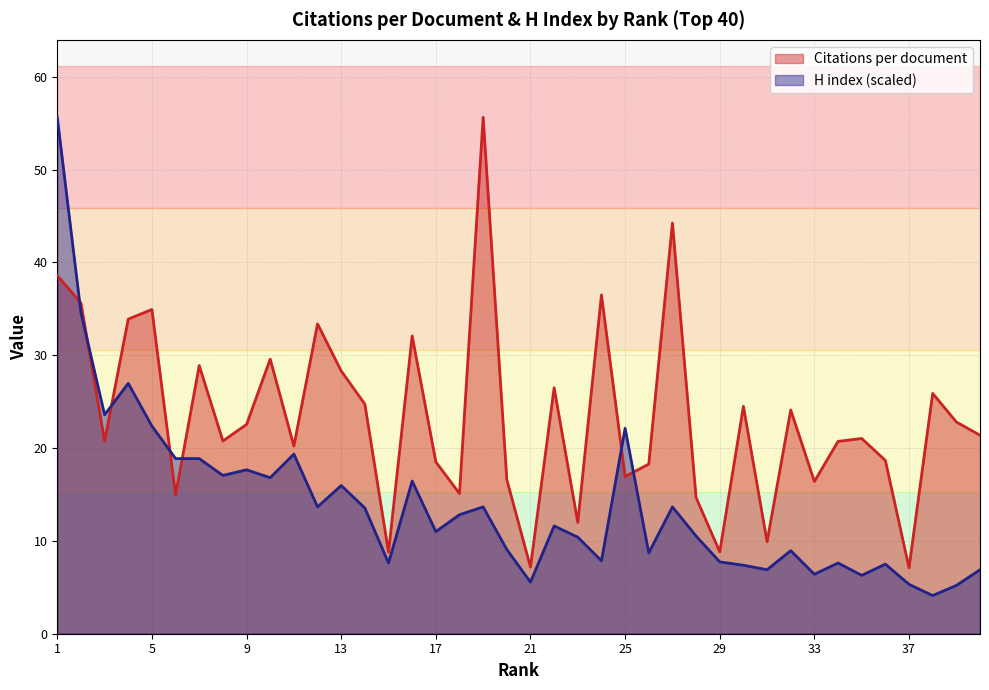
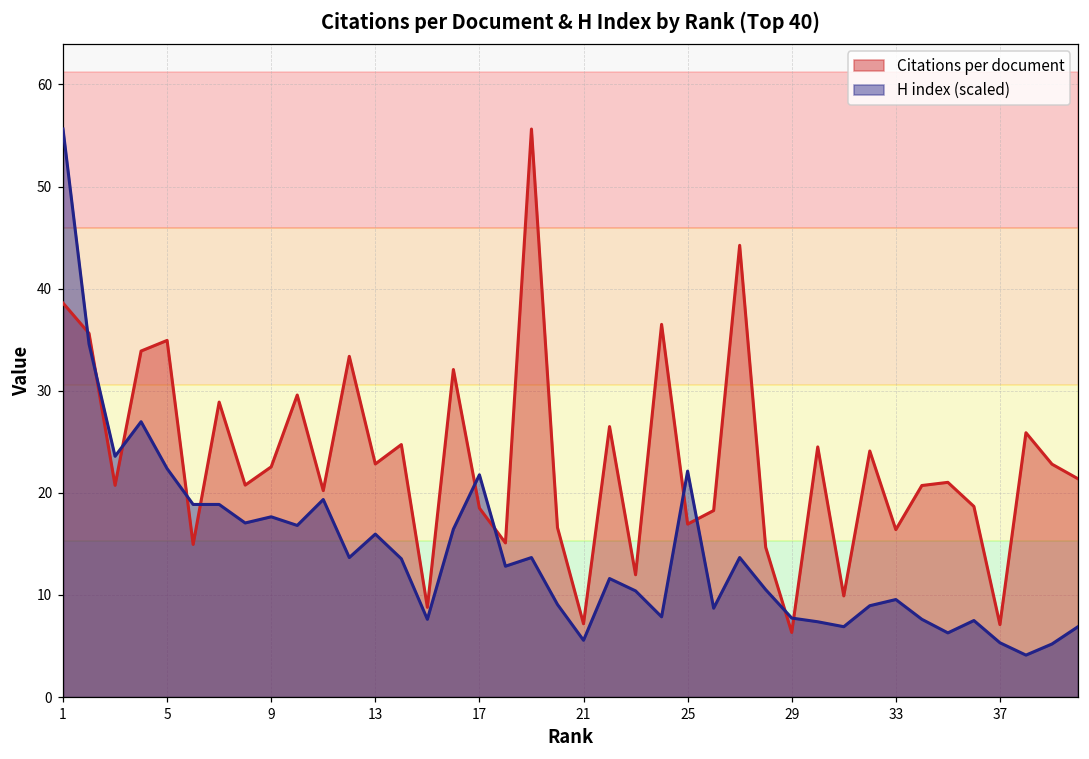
Citations per document, 13: 28 -> 23
H index (scaled), 17: 11 -> 22
Citations per document, 29: 9 -> 6
H index (scaled), 33: 6 -> 10
